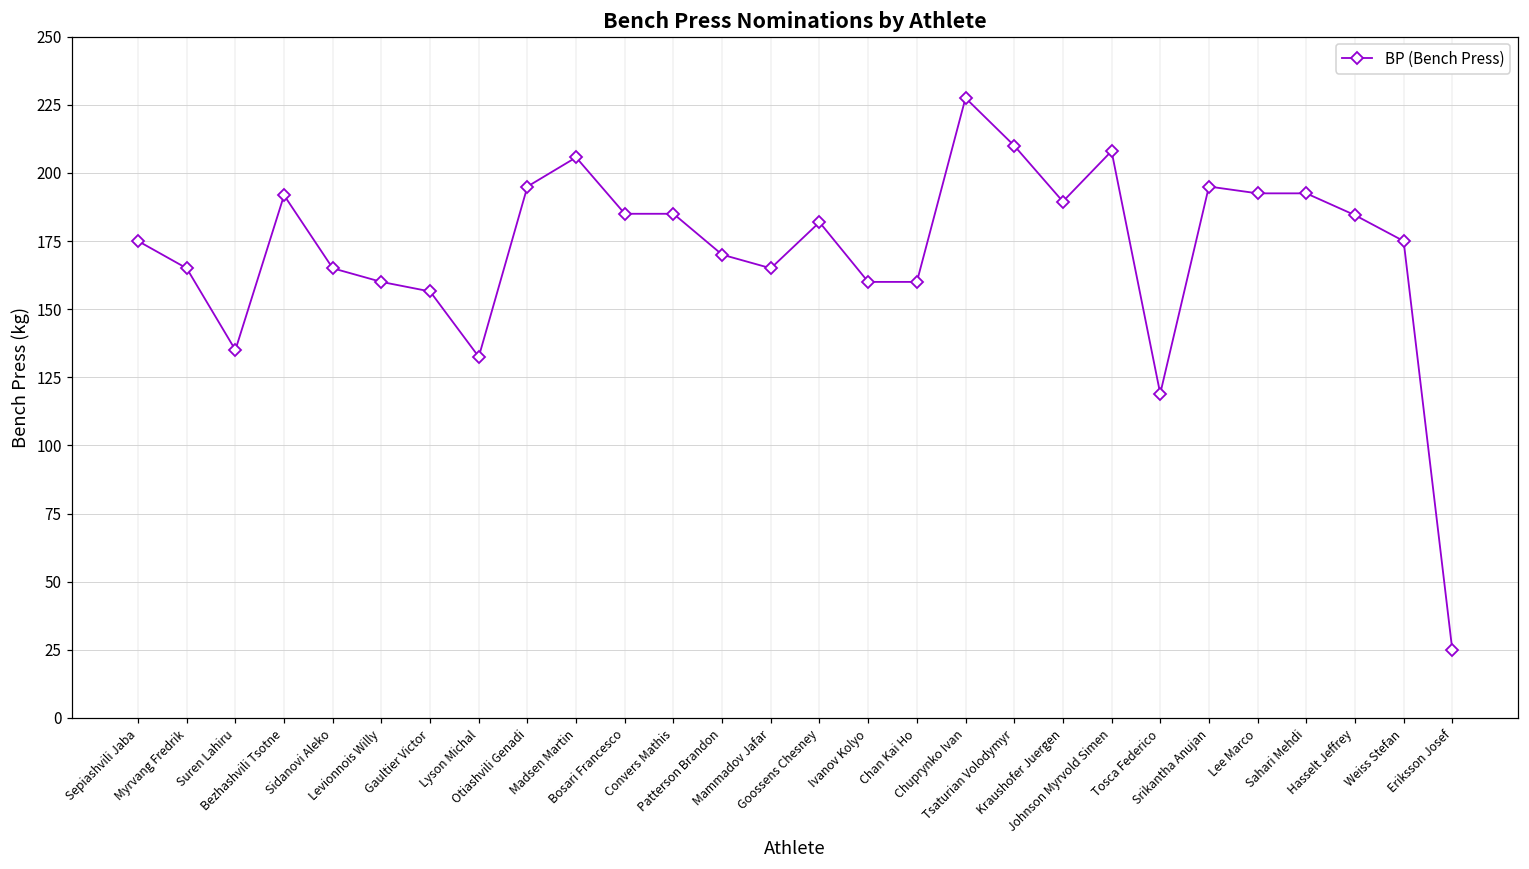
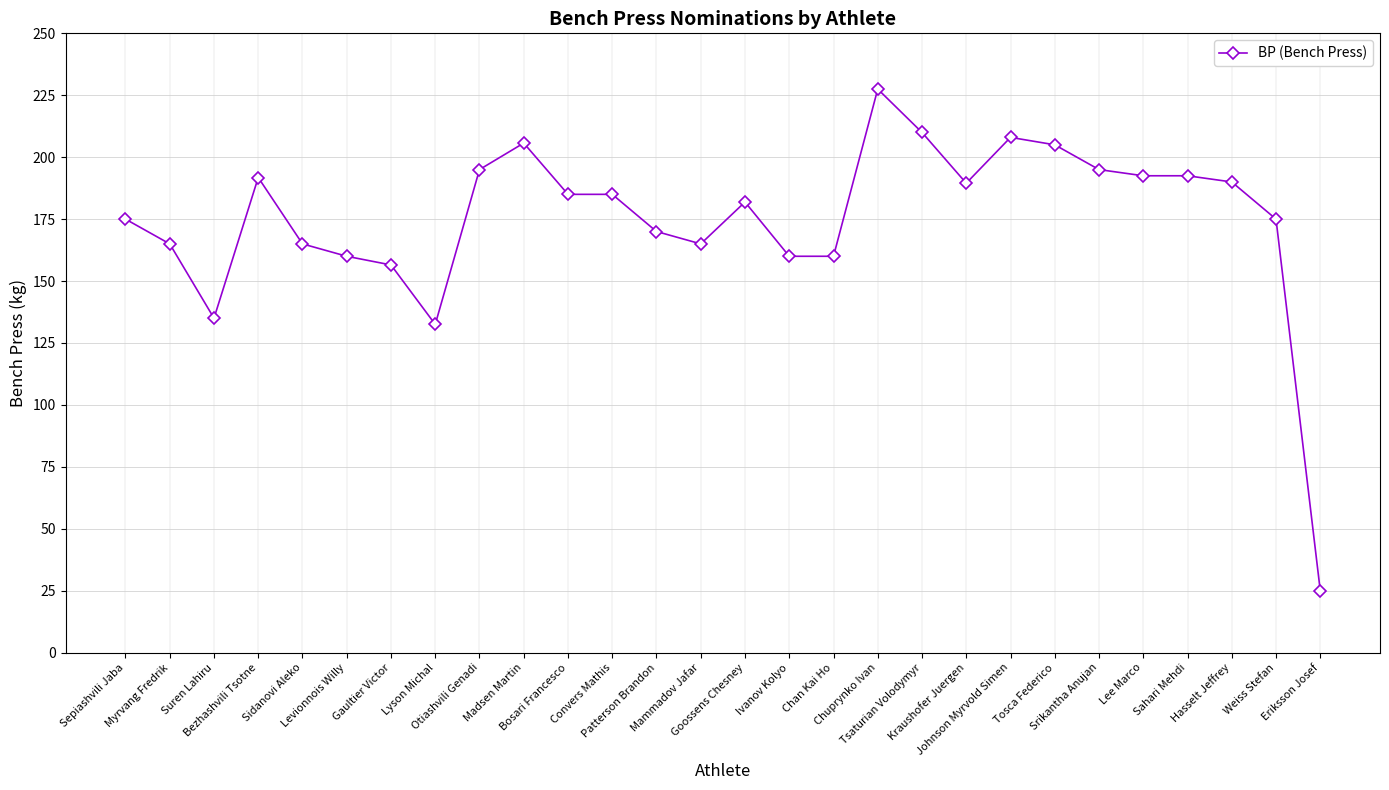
Tosca Federico: 119 -> 205
Hasselt Jeffrey: 185 -> 190
